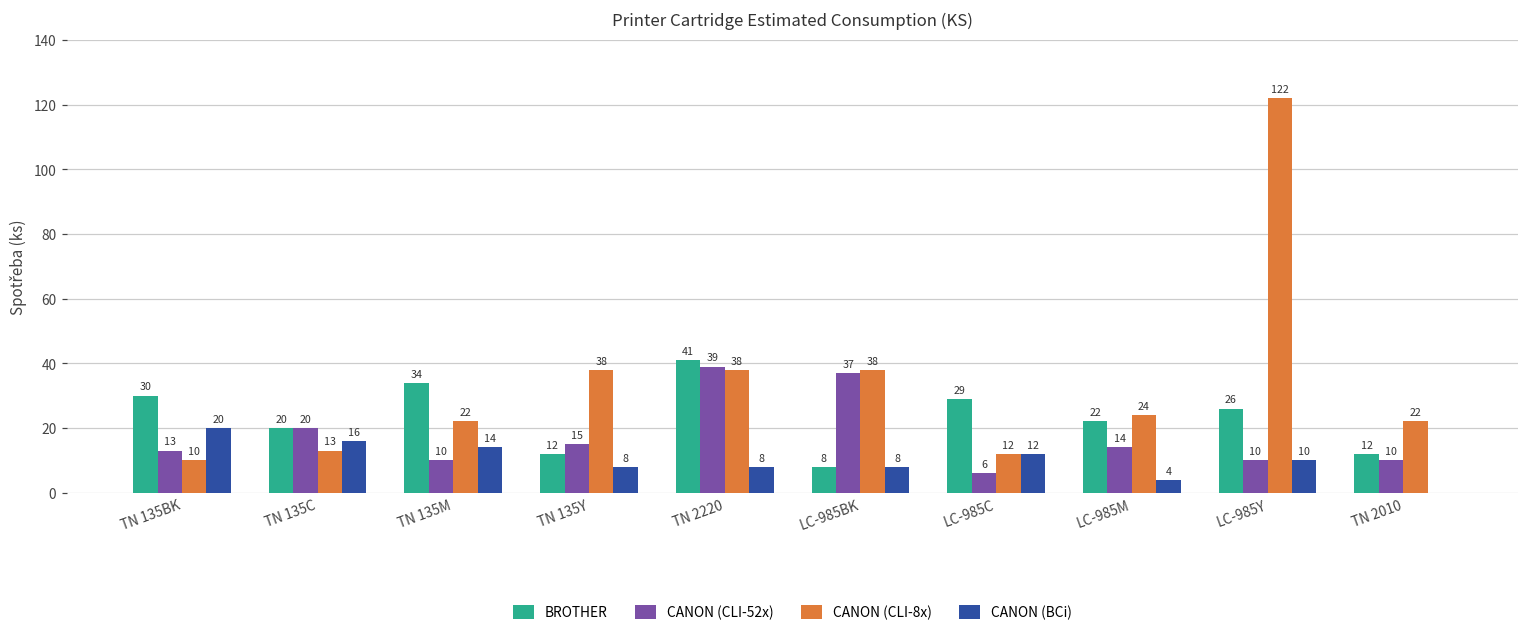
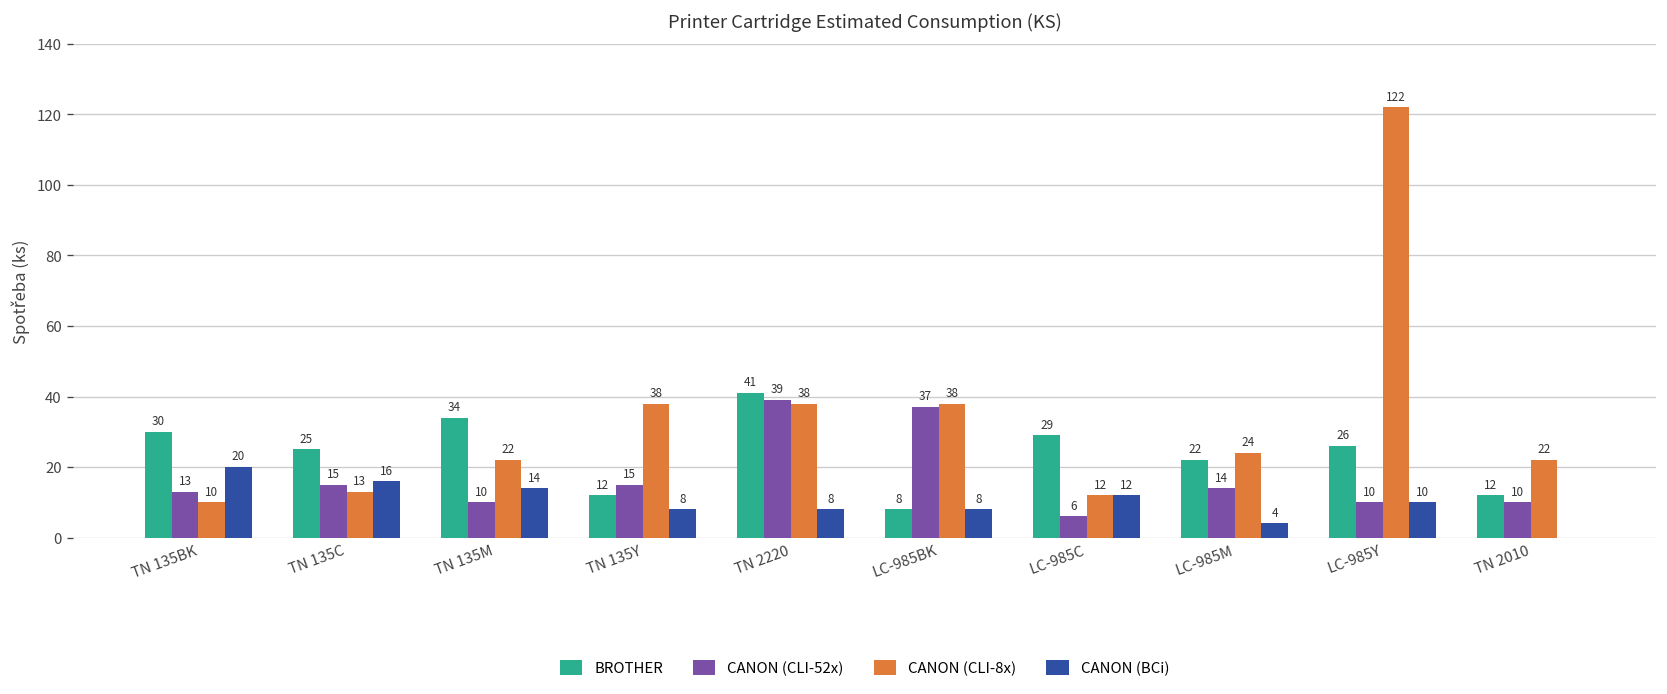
BROTHER, TN 135C: 20 -> 25
CANON (CLI-52x), TN 135C: 20 -> 15
